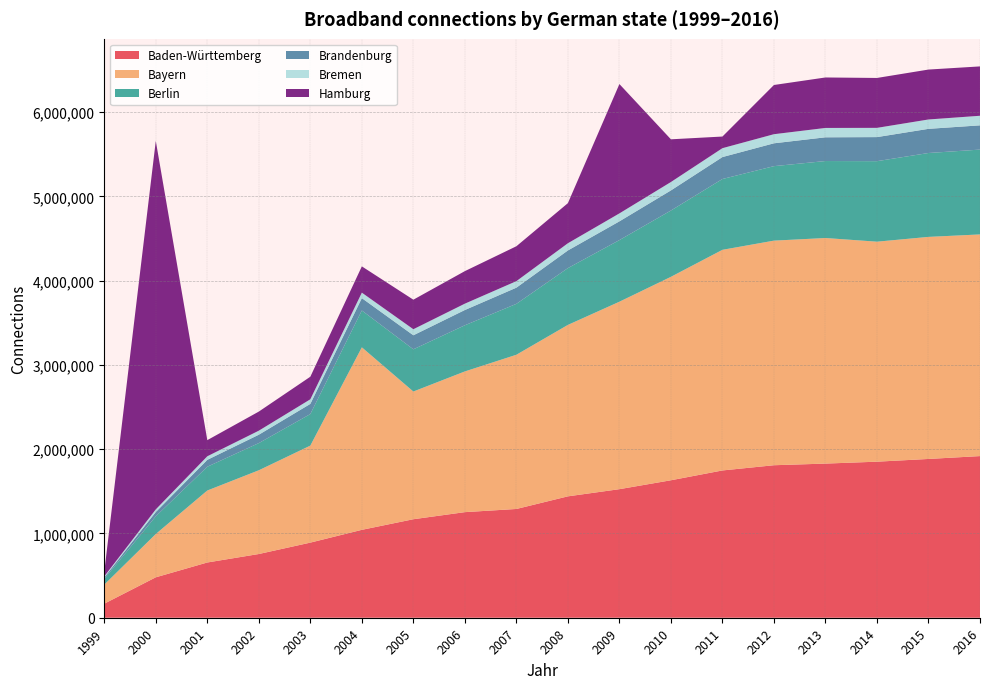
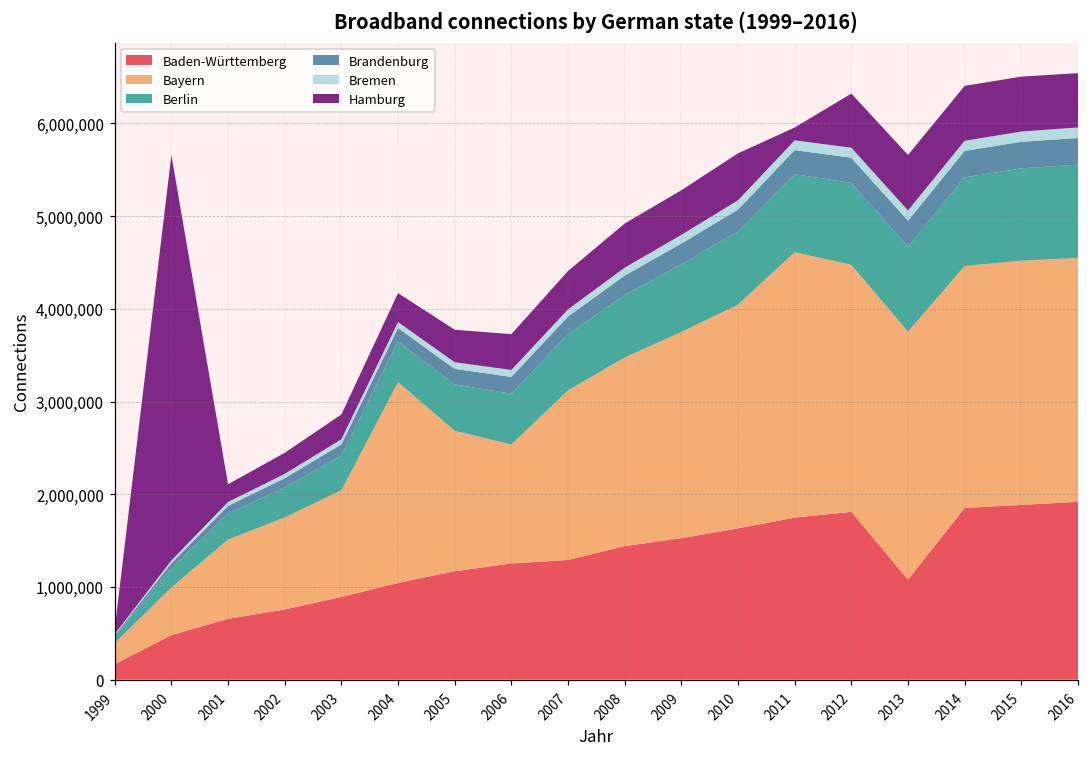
Bayern, 2006: 1,700,000 -> 1,300,000
Hamburg, 2009: 1,500,000 -> 500,000
Bayern, 2011: 2,600,000 -> 2,900,000
Baden-Württemberg, 2013: 1,800,000 -> 1,100,000
